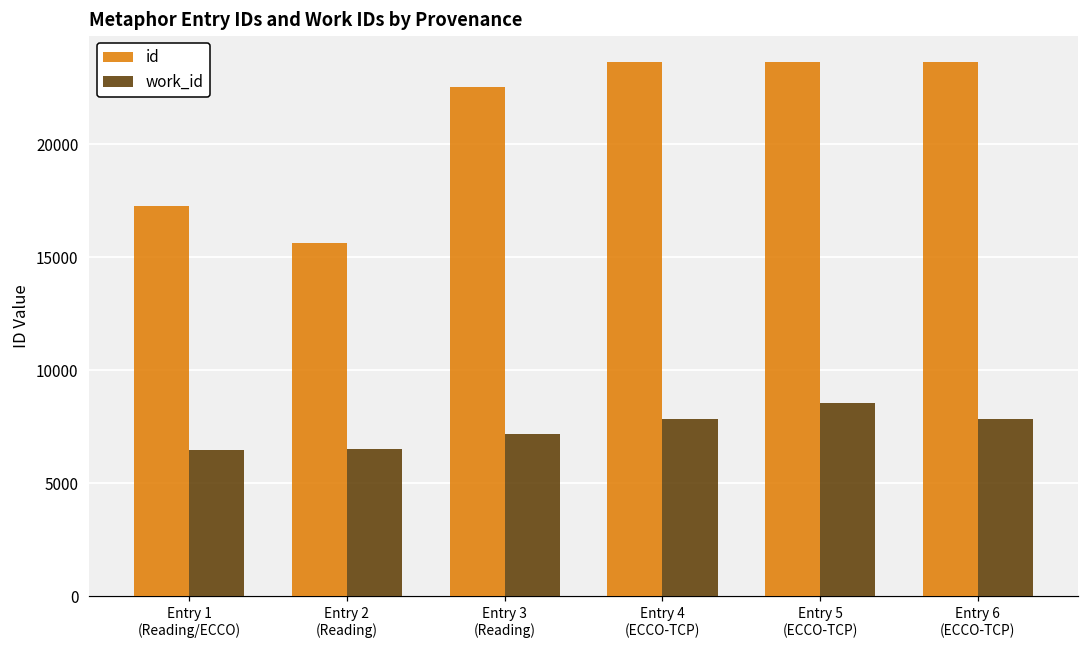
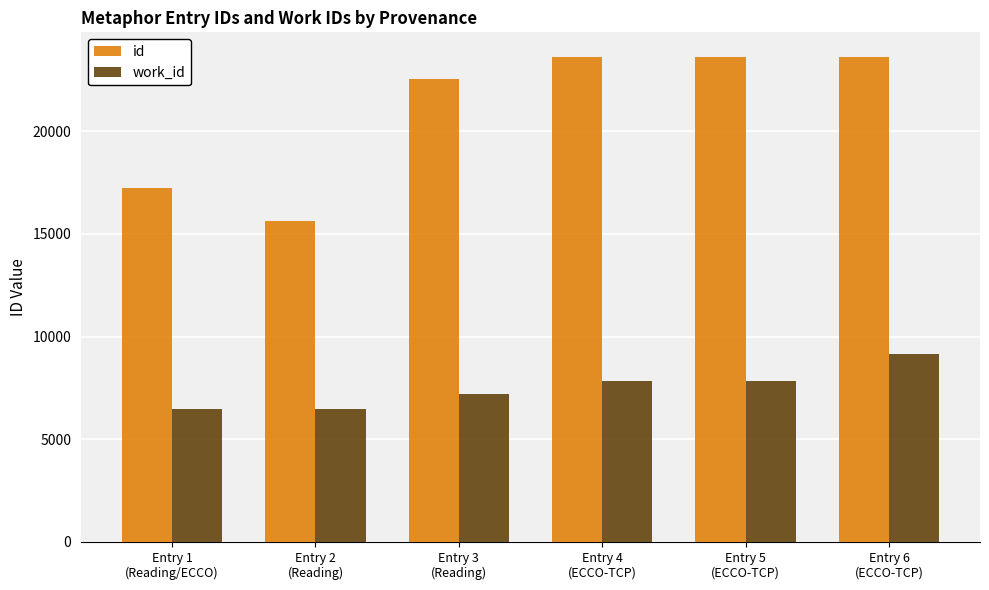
work_id, Entry 5 (ECCO-TCP): 8600 -> 7800
work_id, Entry 6 (ECCO-TCP): 7800 -> 9200
